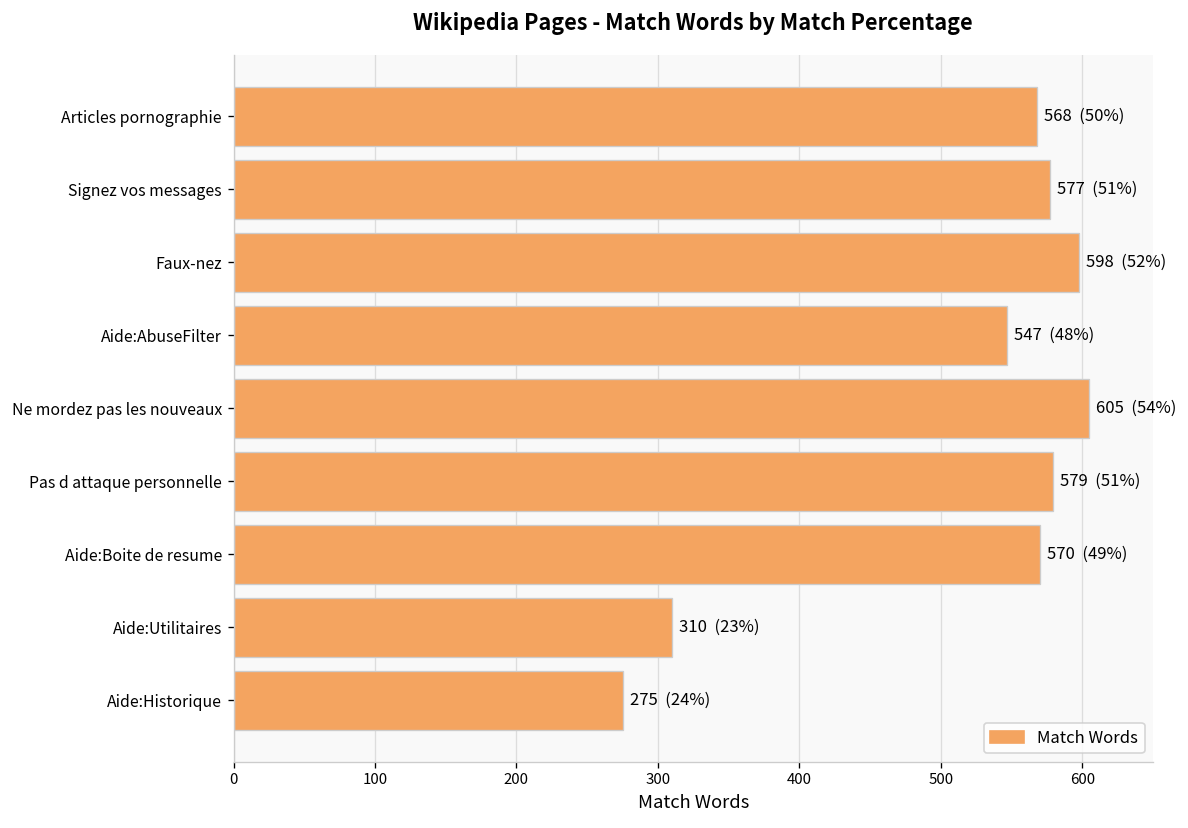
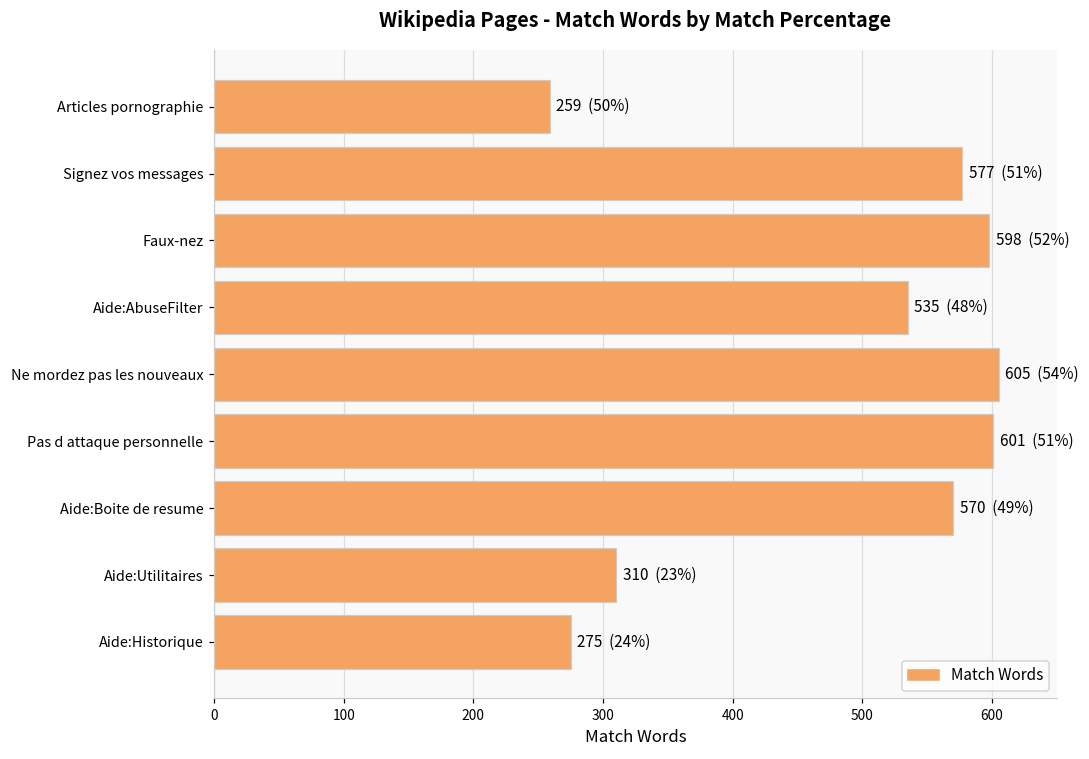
Articles pornographie: 568 -> 259
Aide:AbuseFilter: 547 -> 535
Pas d attaque personnelle: 579 -> 601
